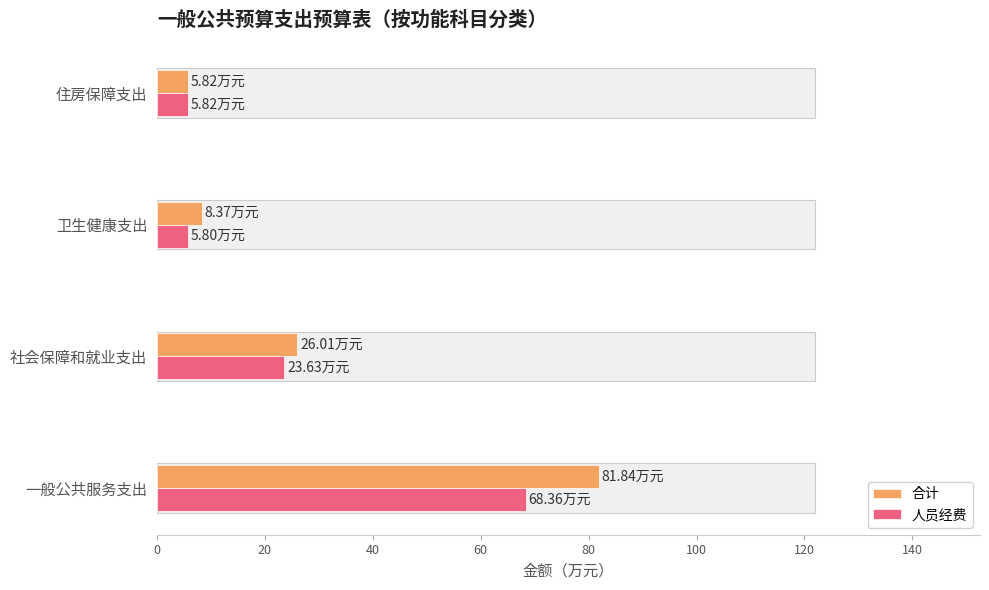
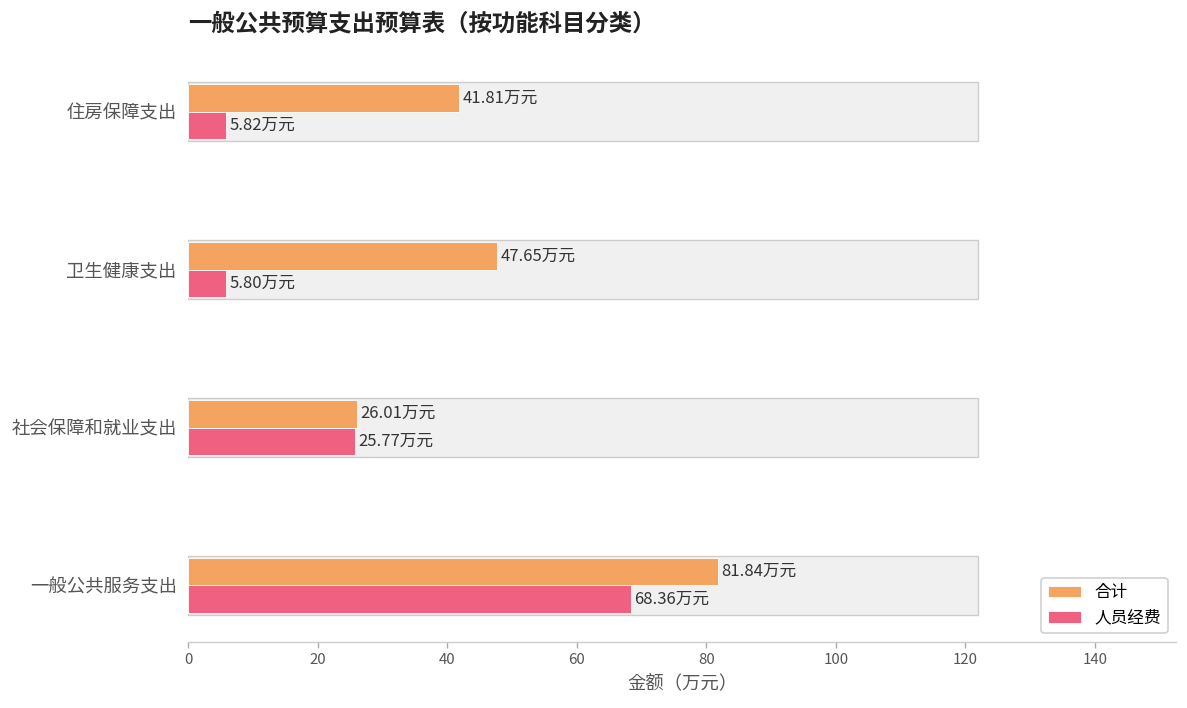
合计, 住房保障支出: 5.82 -> 41.81
合计, 卫生健康支出: 8.37 -> 47.65
人员经费, 社会保障和就业支出: 23.63 -> 25.77
